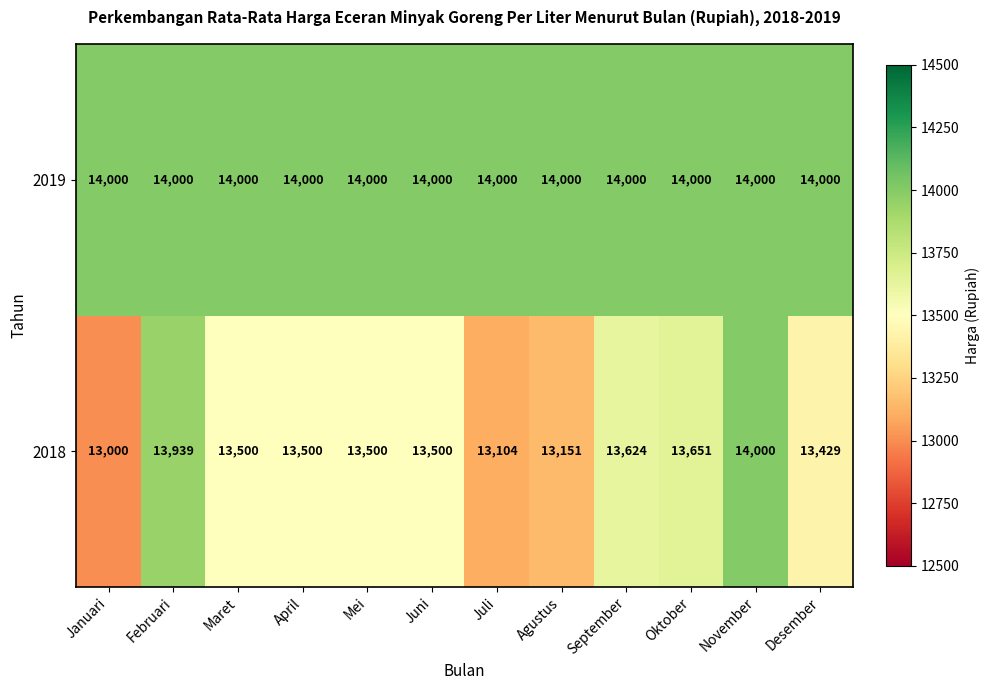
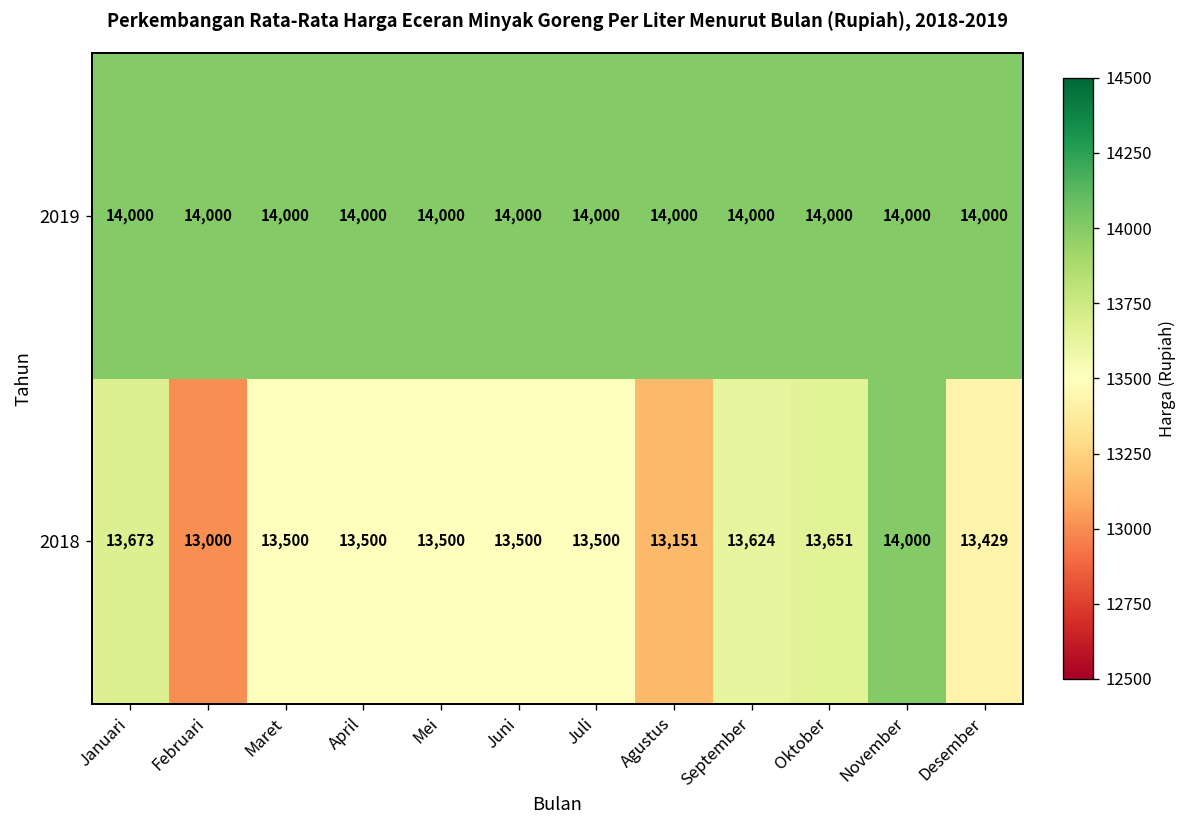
2018, Januari: 13,000 -> 13,673
2018, Februari: 13,939 -> 13,000
2018, Juli: 13,104 -> 13,500
